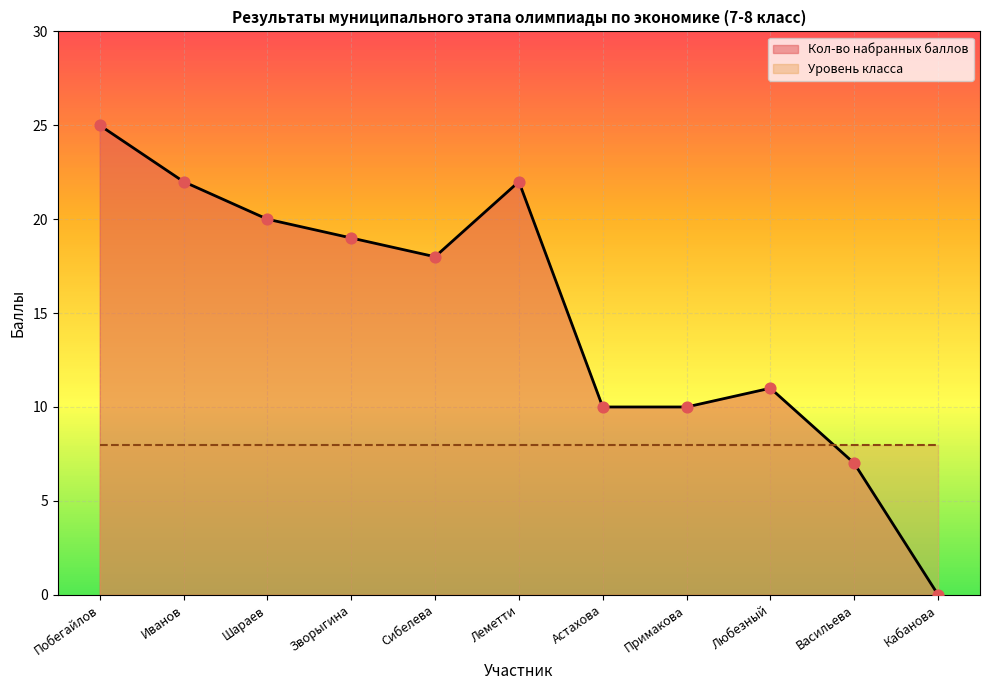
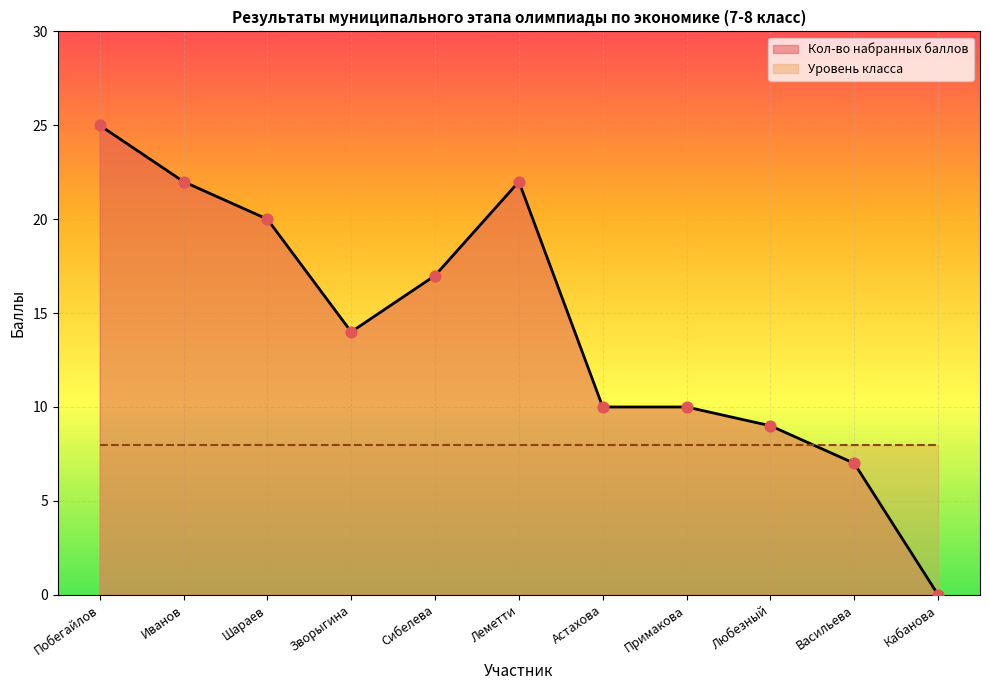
Кол-во набранных баллов, Зворыгина: 19 -> 14
Кол-во набранных баллов, Сибелева: 18 -> 17
Кол-во набранных баллов, Любезный: 11 -> 9
